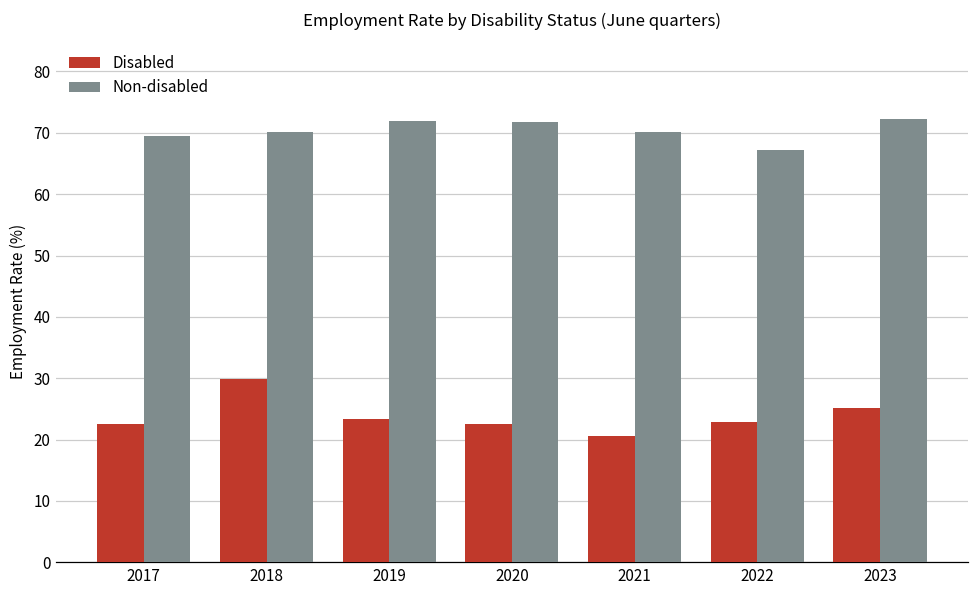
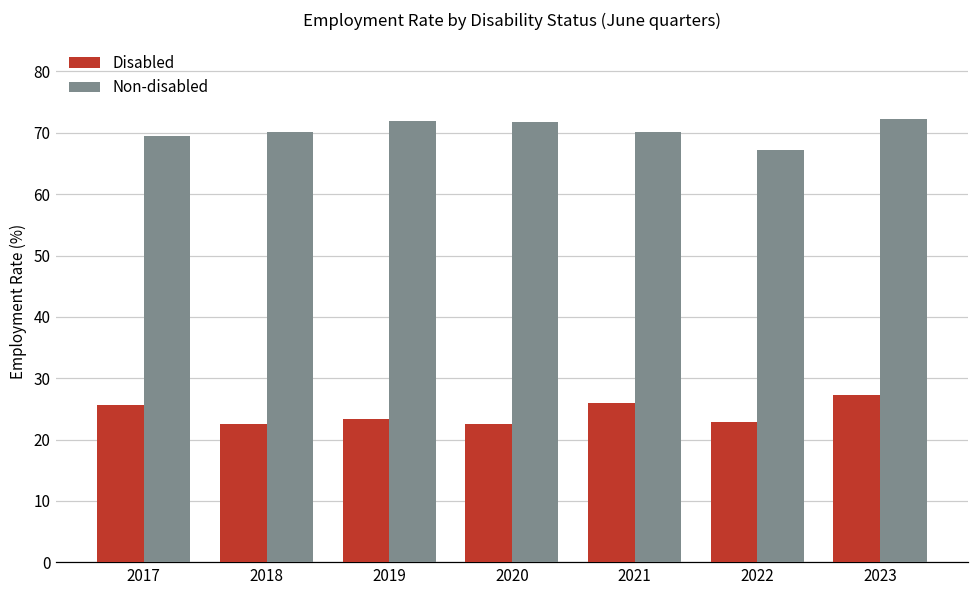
Disabled, 2017: 23 -> 26
Disabled, 2018: 30 -> 23
Disabled, 2021: 21 -> 26
Disabled, 2023: 25 -> 27
